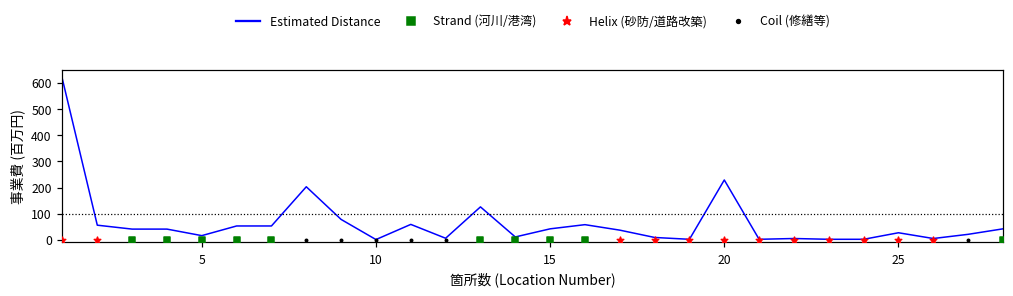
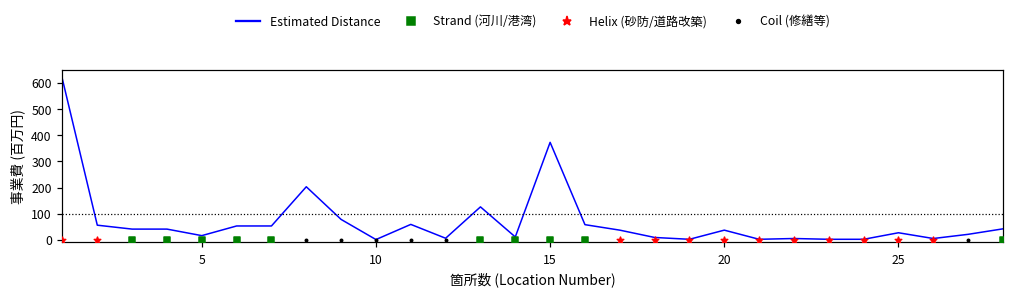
Estimated Distance, 15: 40 -> 370
Estimated Distance, 20: 230 -> 40
